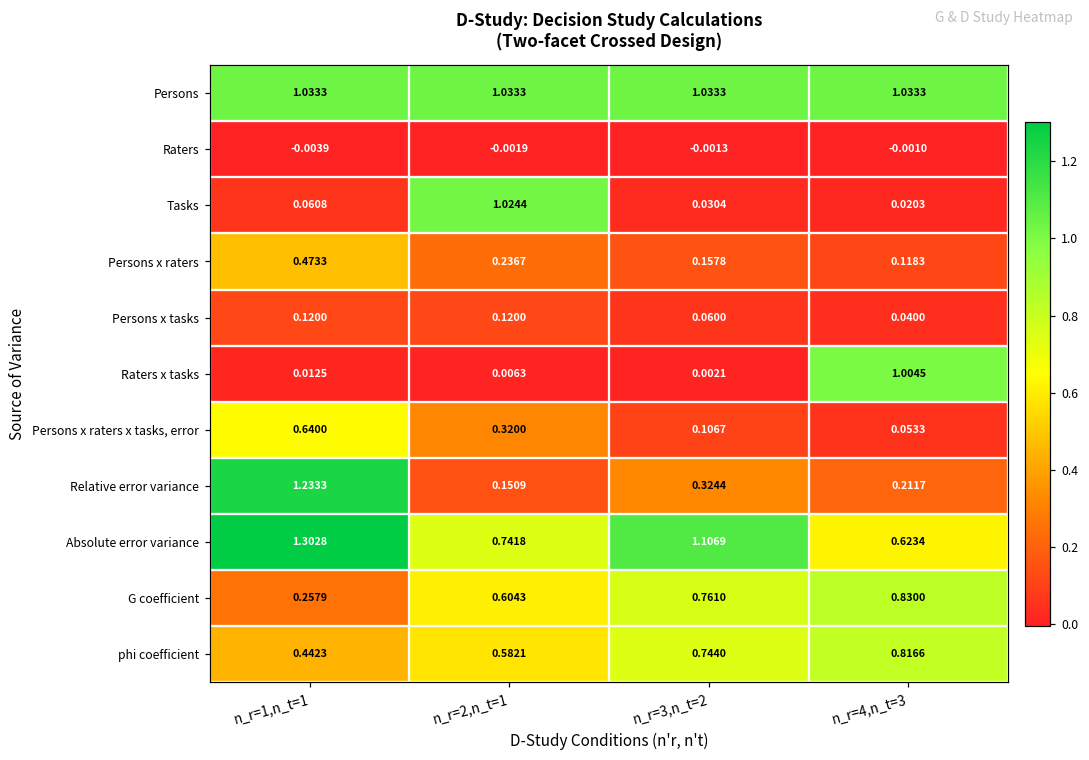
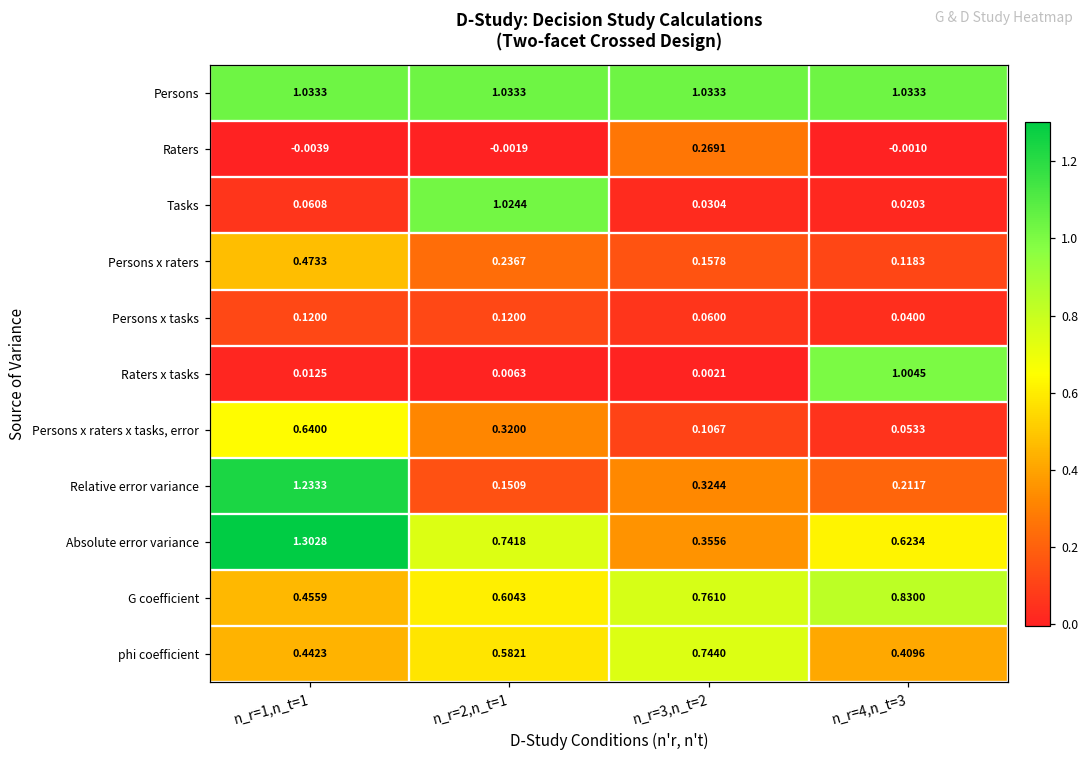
Raters, n_r=3,n_t=2: -0.0013 -> 0.2691
Absolute error variance, n_r=3,n_t=2: 1.1069 -> 0.3556
G coefficient, n_r=1,n_t=1: 0.2579 -> 0.4559
phi coefficient, n_r=4,n_t=3: 0.8166 -> 0.4096
